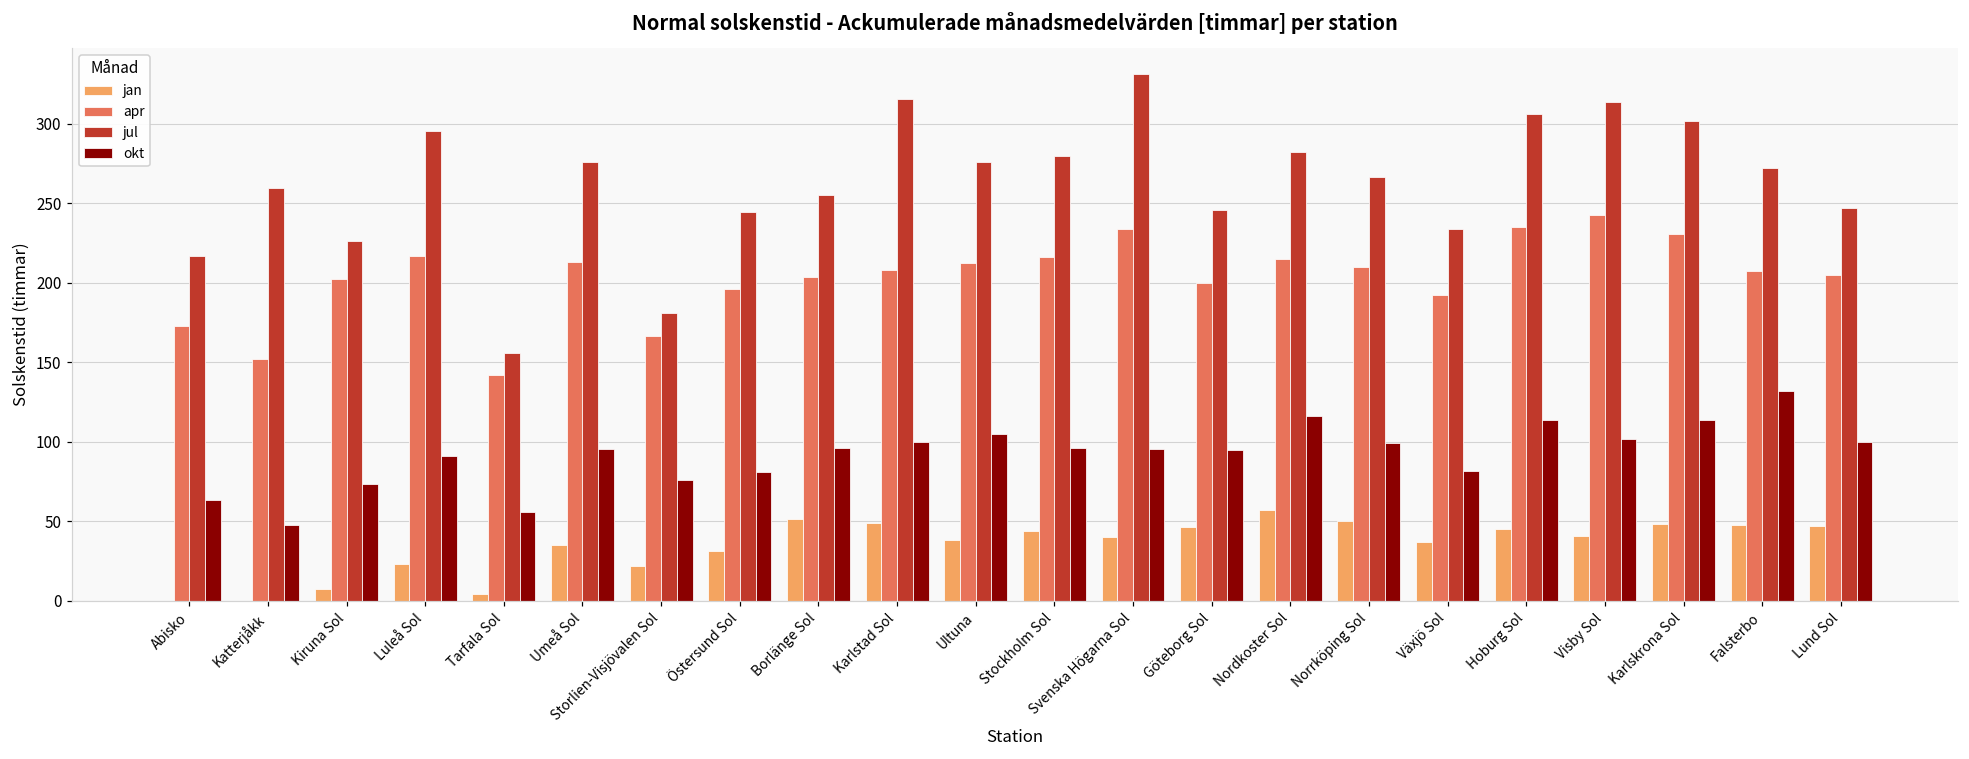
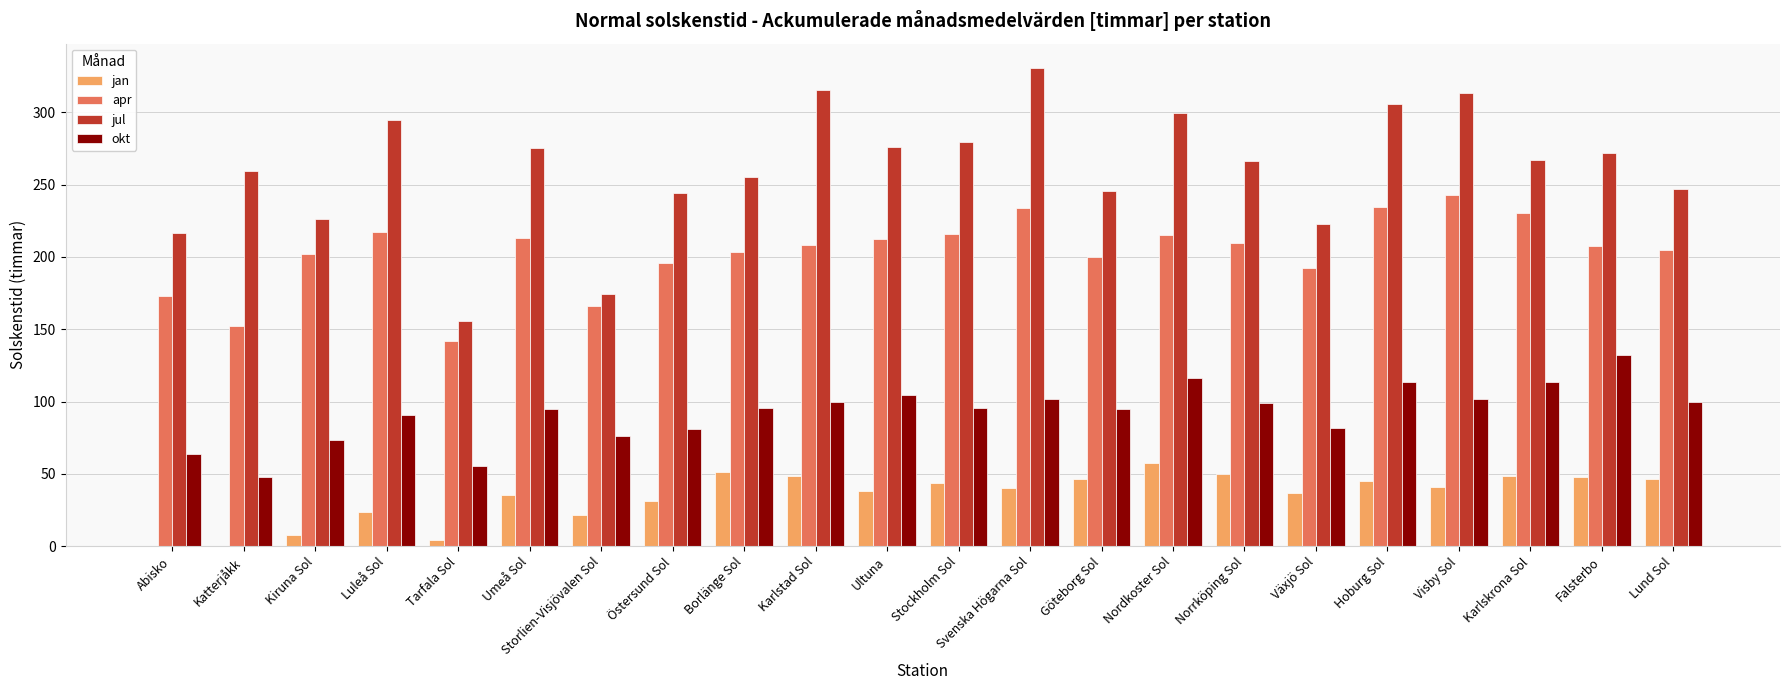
jul, Storlien-Visjövalen Sol: 181 -> 175
okt, Svenska Högarna Sol: 96 -> 102
jul, Nordkoster Sol: 282 -> 300
jul, Växjö Sol: 234 -> 223
jul, Karlskrona Sol: 301 -> 267
